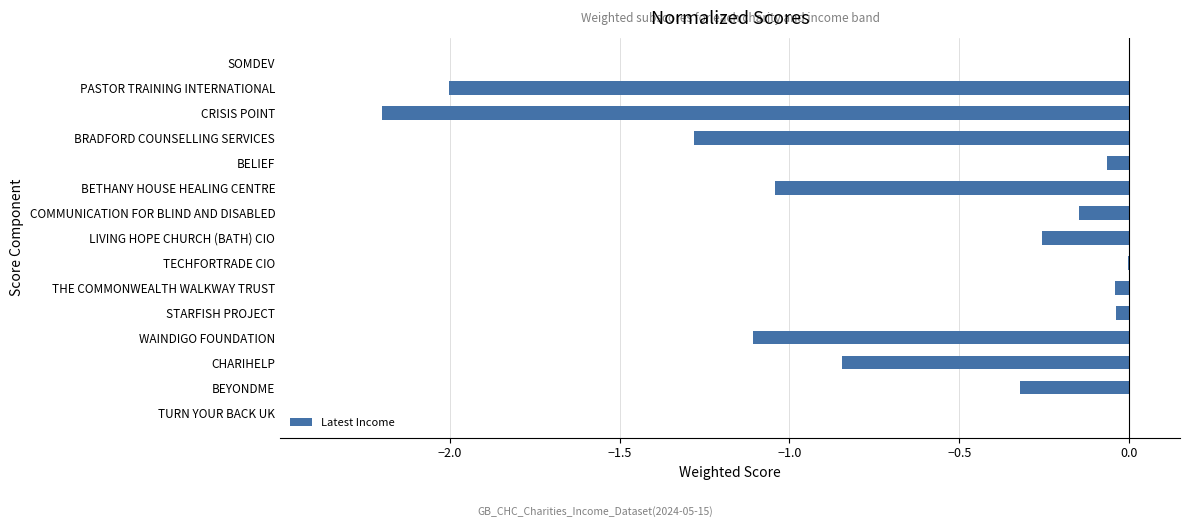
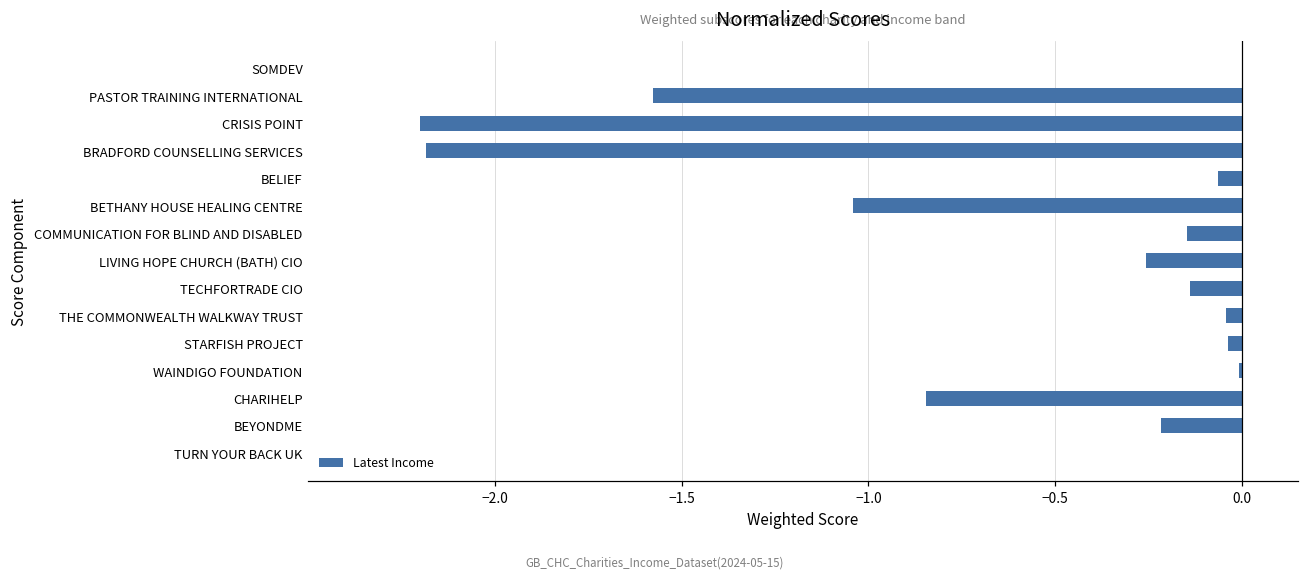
PASTOR TRAINING INTERNATIONAL: -2.00 -> -1.58
BRADFORD COUNSELLING SERVICES: -1.28 -> -2.18
TECHFORTRADE CIO: 0.00 -> -0.14
WAINDIGO FOUNDATION: -1.11 -> -0.01
BEYONDME: -0.32 -> -0.22
